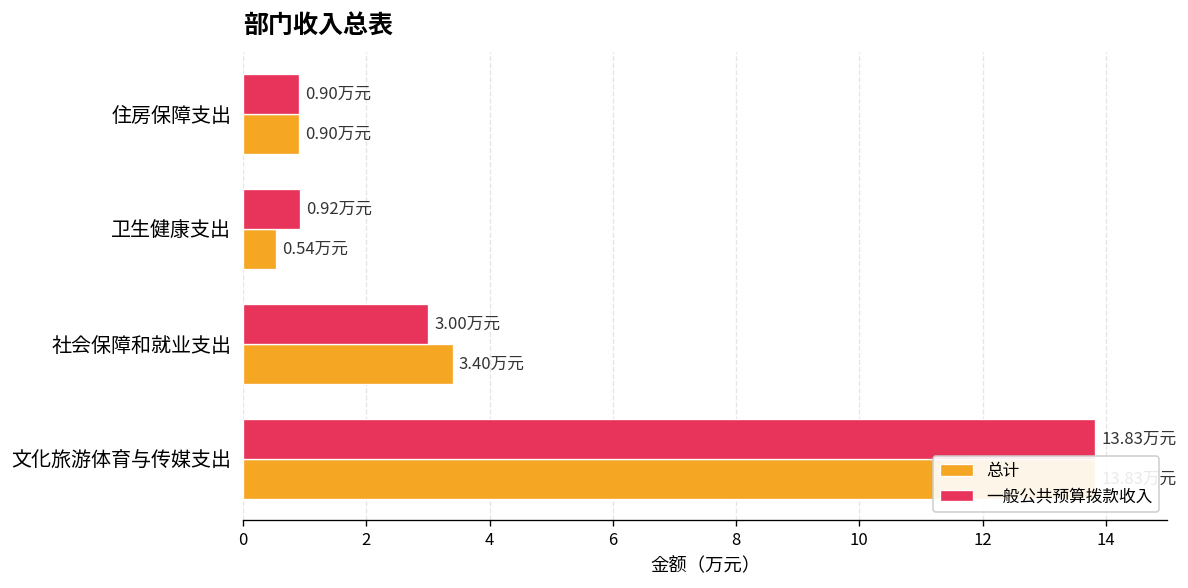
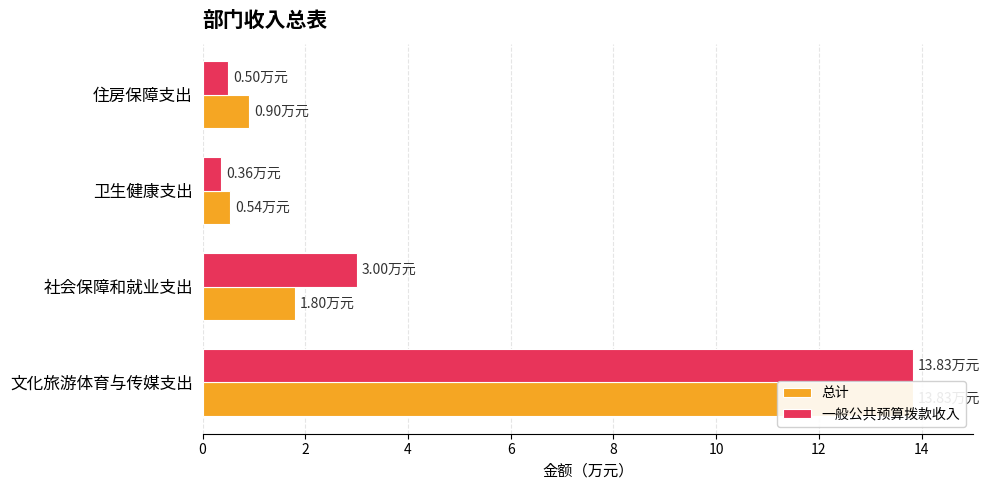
一般公共预算拨款收入, 住房保障支出: 0.90 -> 0.50
一般公共预算拨款收入, 卫生健康支出: 0.92 -> 0.36
总计, 社会保障和就业支出: 3.40 -> 1.80
